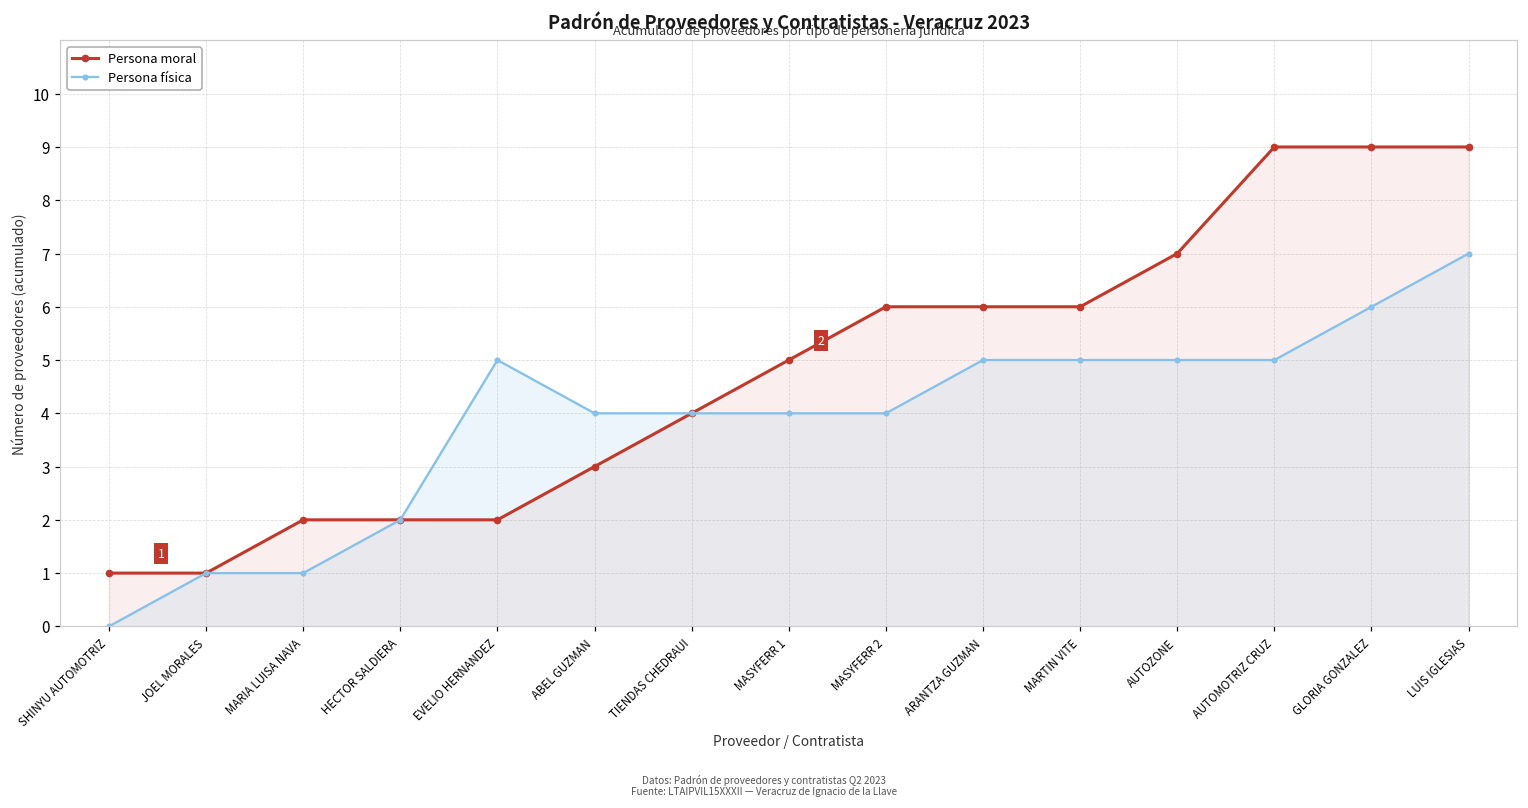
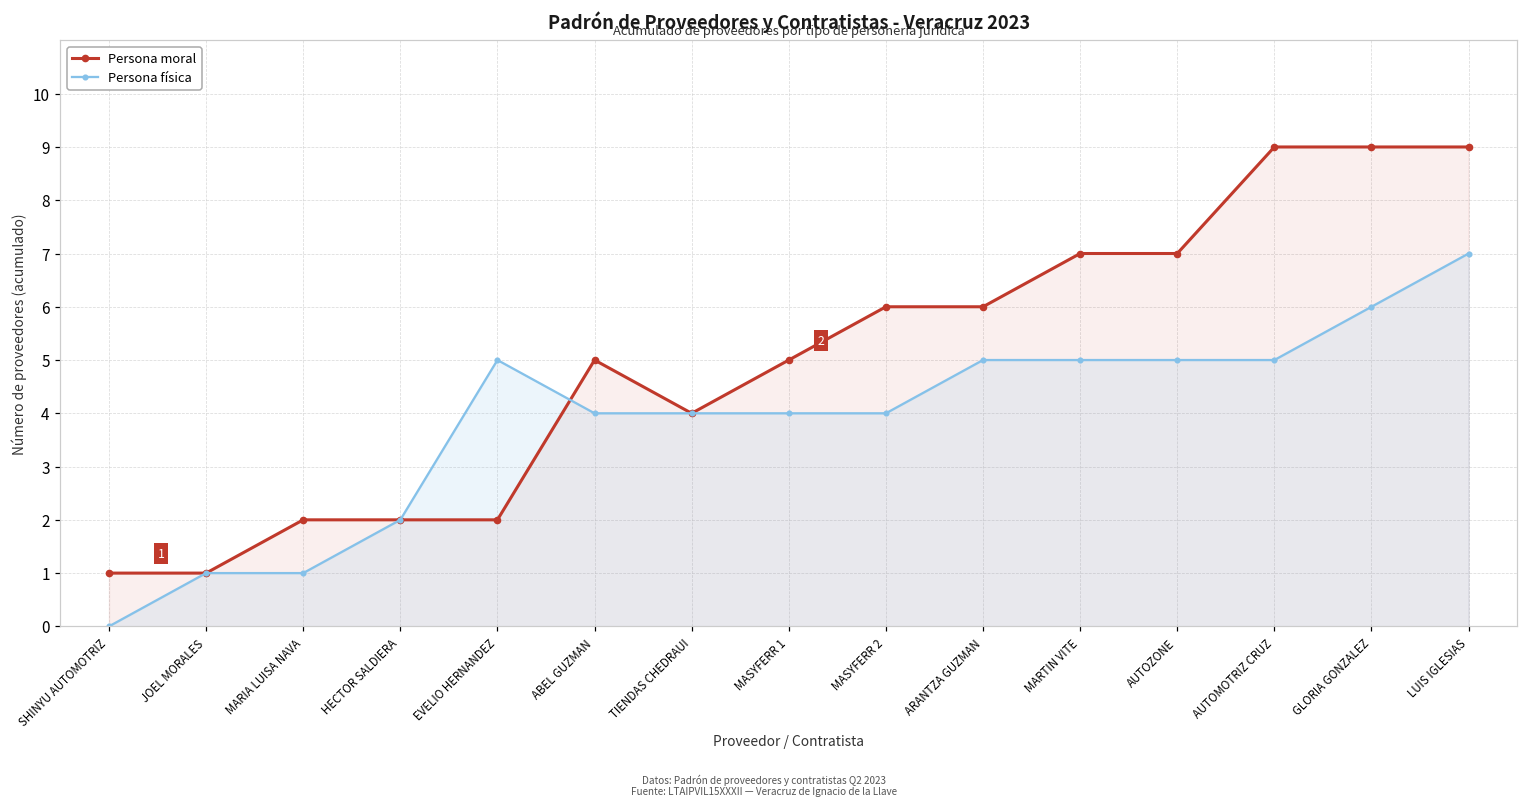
Persona moral, ABEL GUZMAN: 3 -> 5
Persona moral, MARTIN VITE: 6 -> 7
